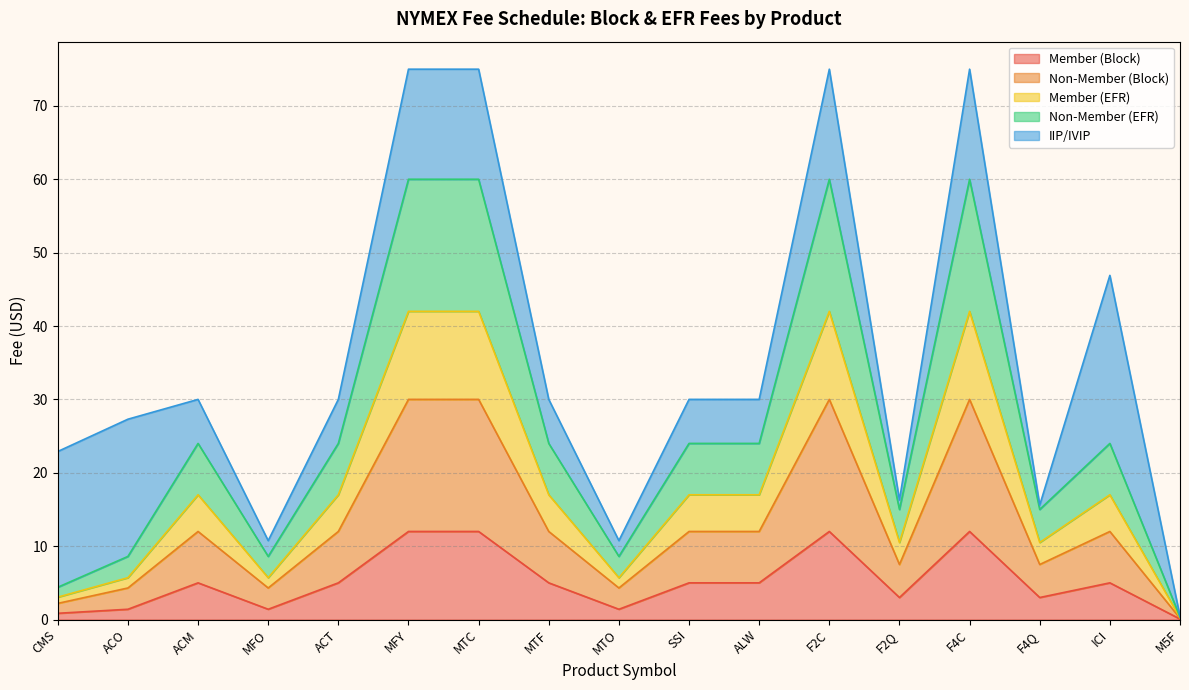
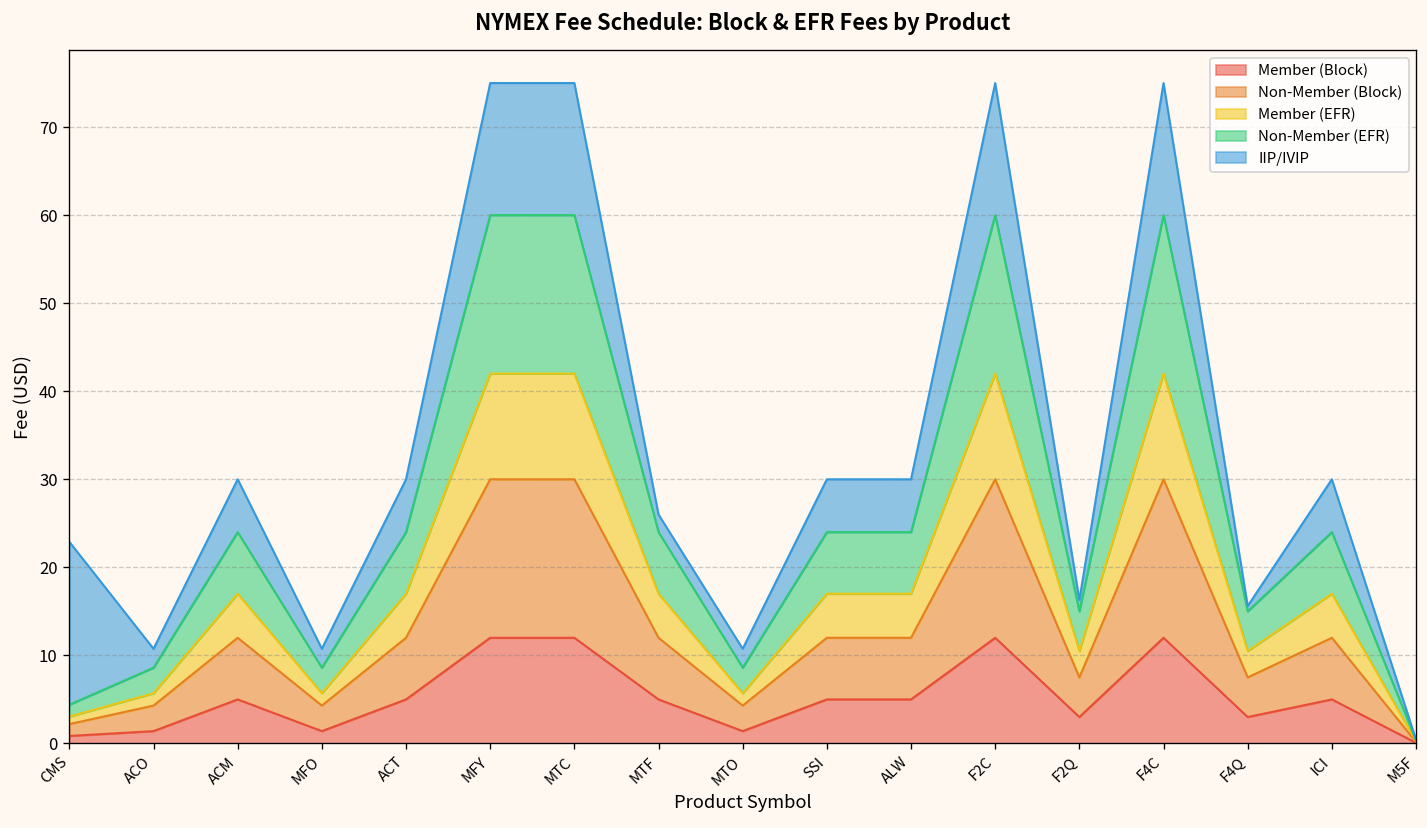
IIP/IVIP, ACO: 19 -> 2
IIP/IVIP, MTF: 6 -> 2
IIP/IVIP, ICI: 23 -> 6
